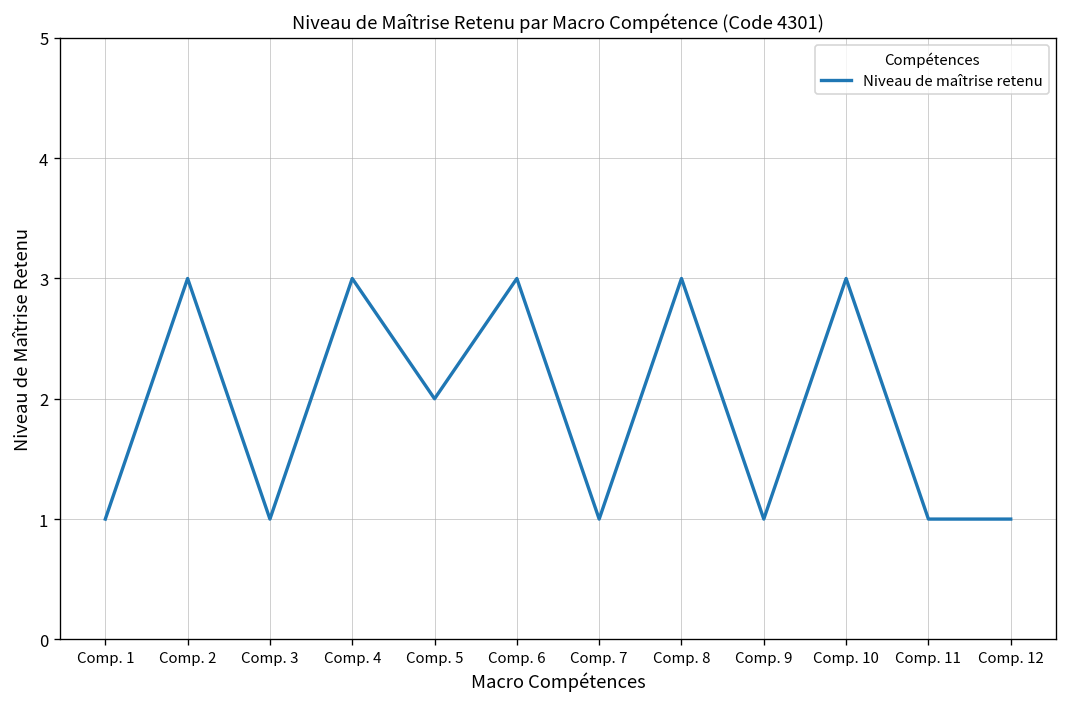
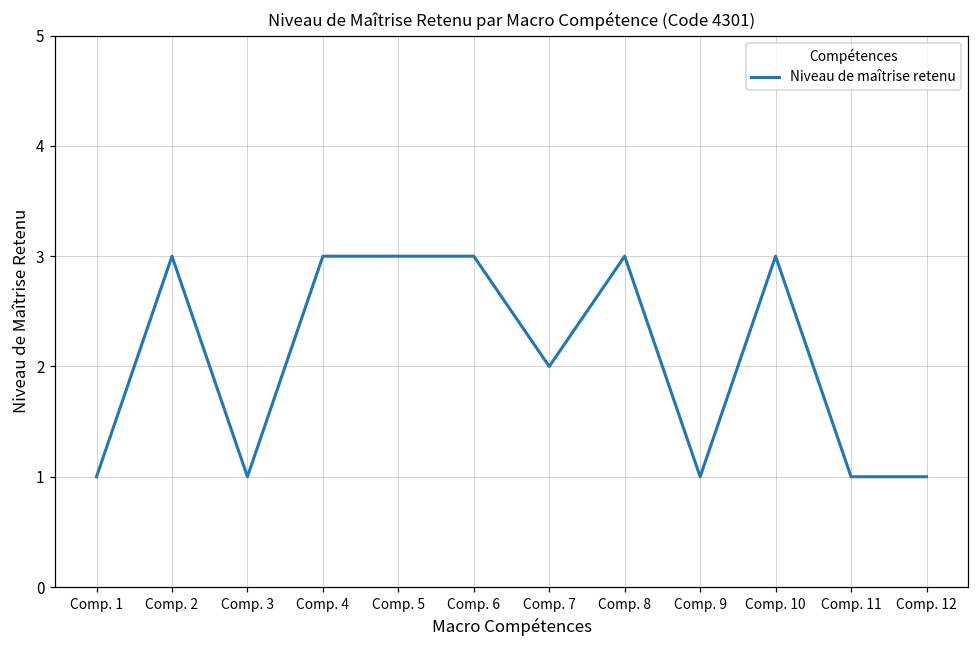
Comp. 5: 2 -> 3
Comp. 7: 1 -> 2
